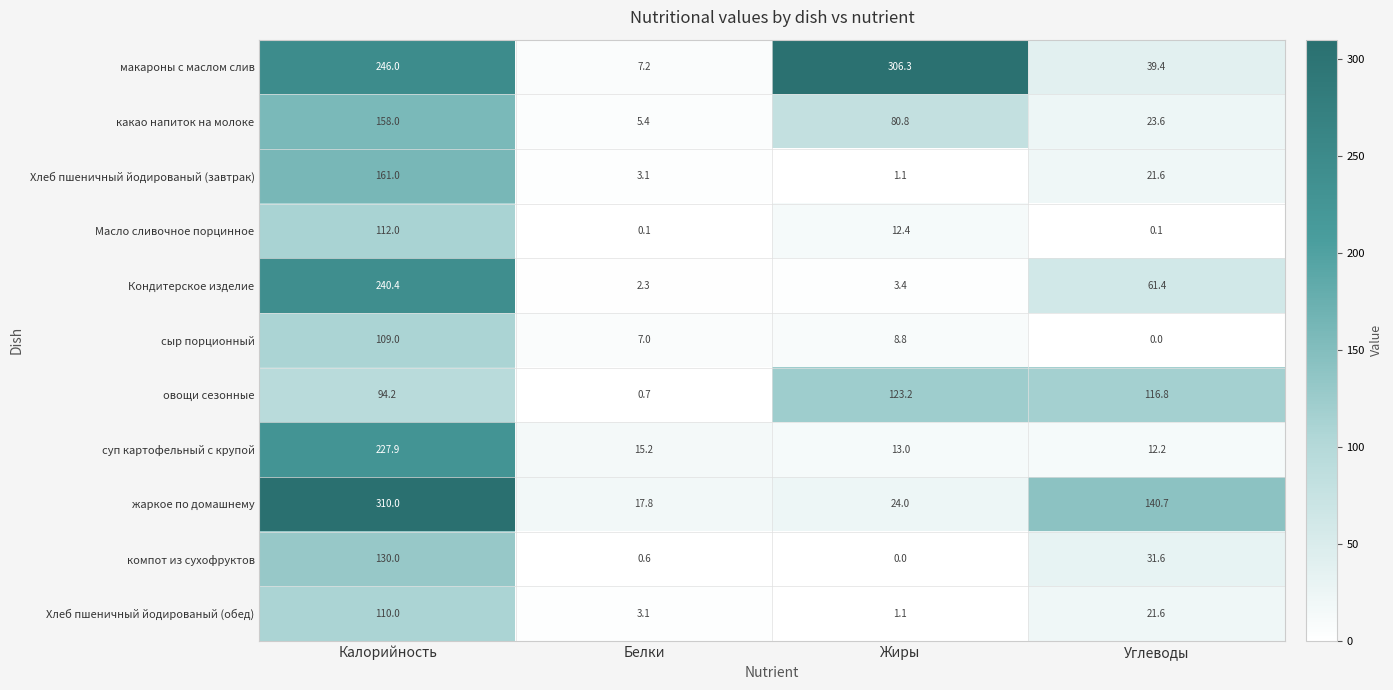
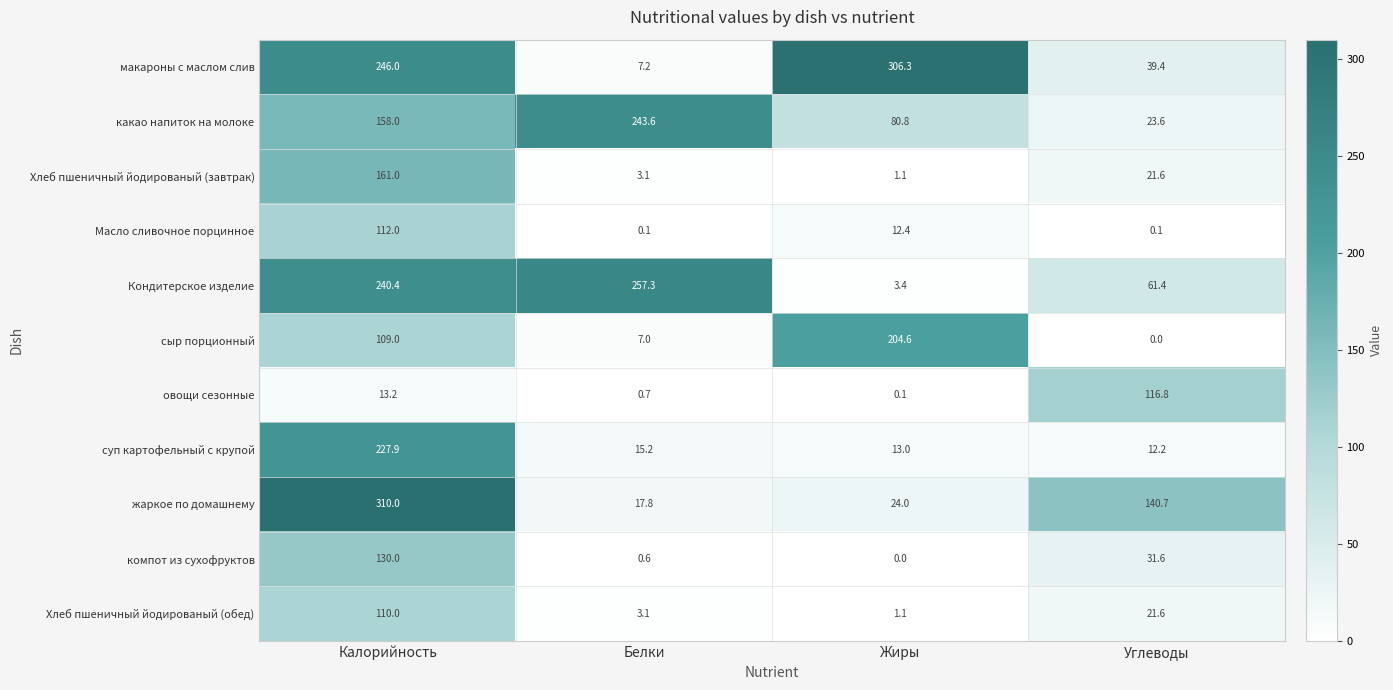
какао напиток на молоке, Белки: 5.4 -> 243.6
Кондитерское изделие, Белки: 2.3 -> 257.3
сыр порционный, Жиры: 8.8 -> 204.6
овощи сезонные, Калорийность: 94.2 -> 13.2
овощи сезонные, Жиры: 123.2 -> 0.1
